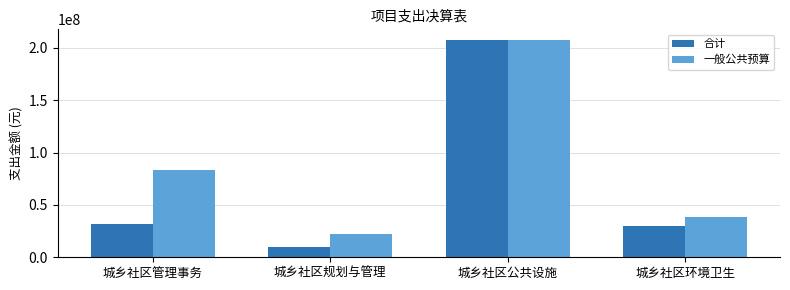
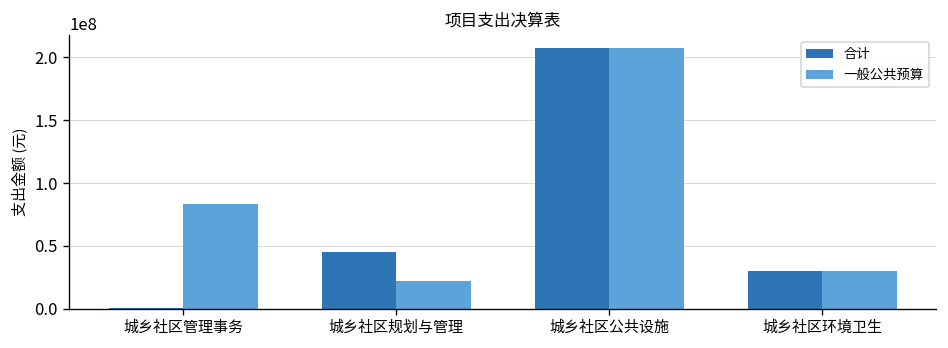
合计, 城乡社区管理事务: 32000000 -> 1000000
合计, 城乡社区规划与管理: 10000000 -> 45000000
一般公共预算, 城乡社区环境卫生: 38000000 -> 30000000
